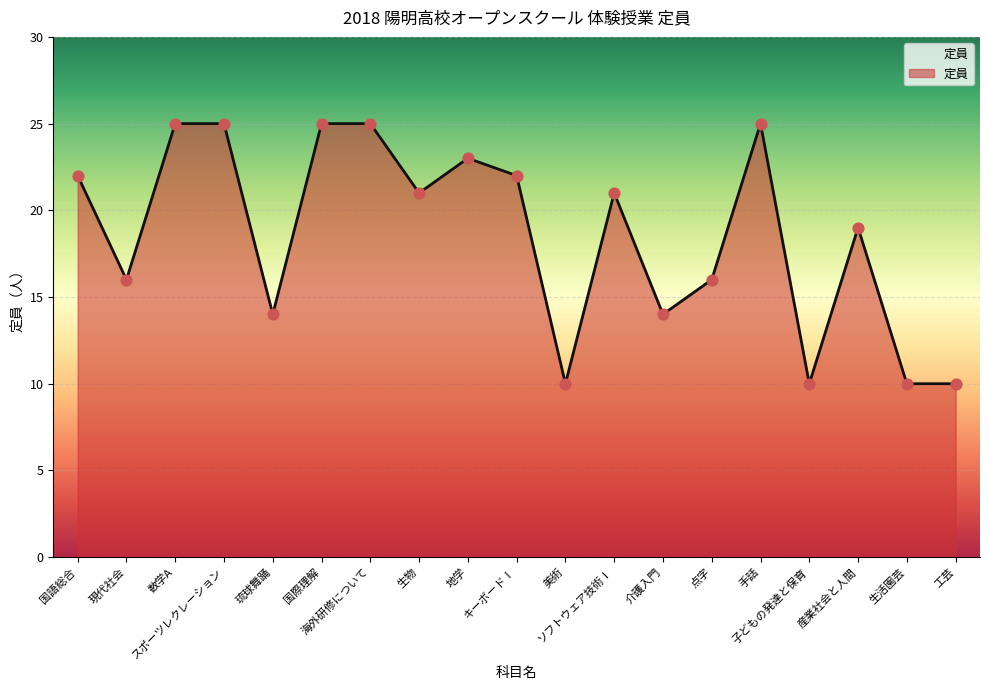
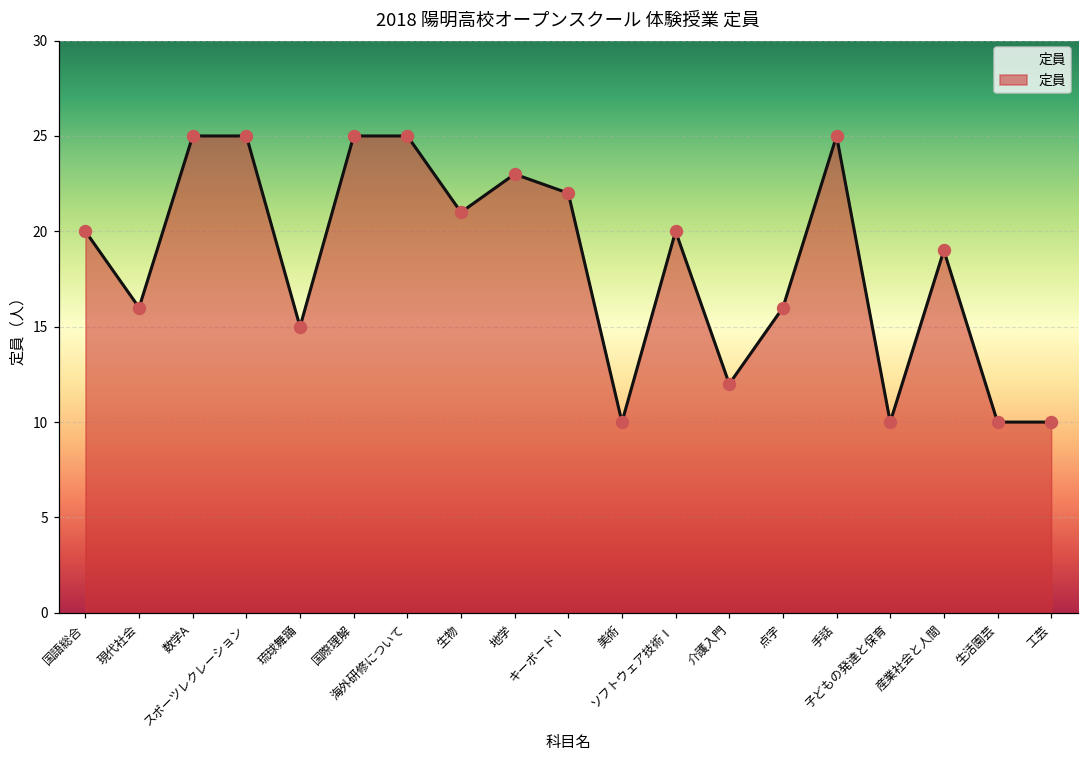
国語総合: 22 -> 20
琉球舞踊: 14 -> 15
ソフトウェア技術Ⅰ: 21 -> 20
介護入門: 14 -> 12
